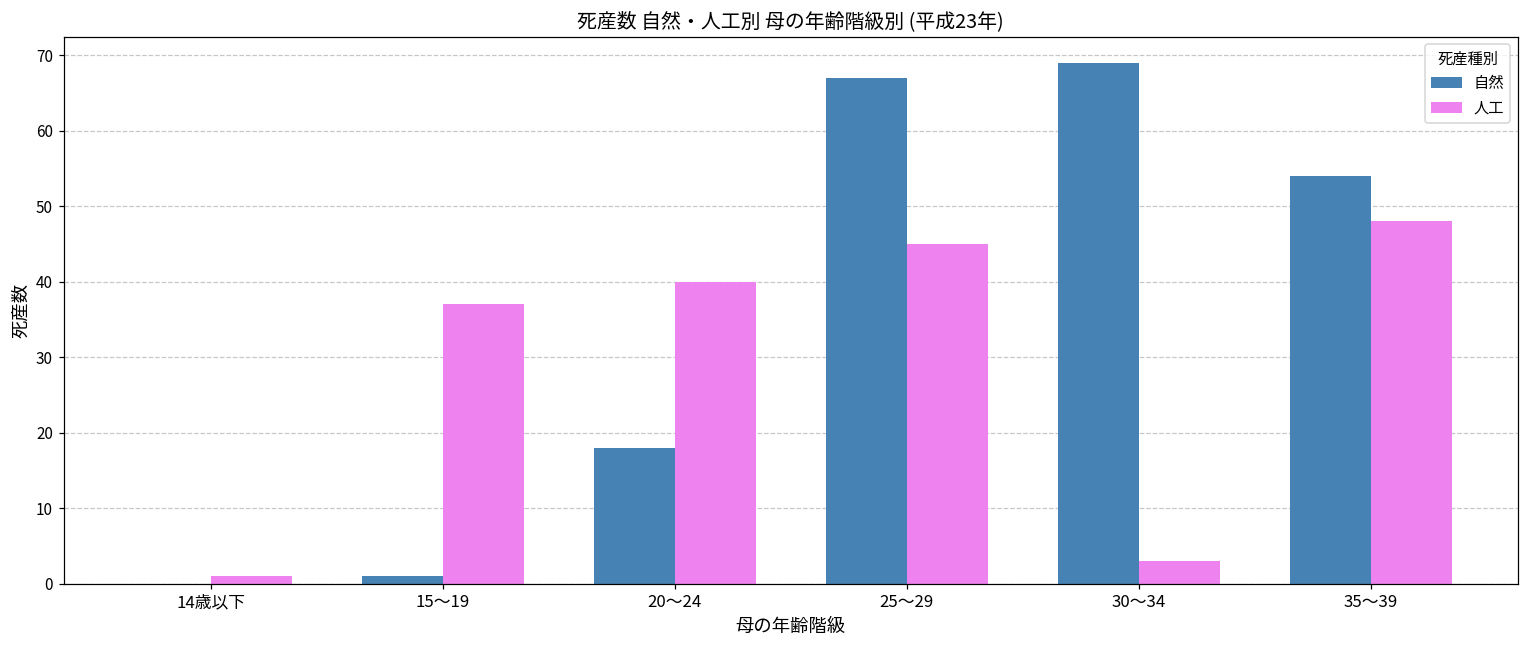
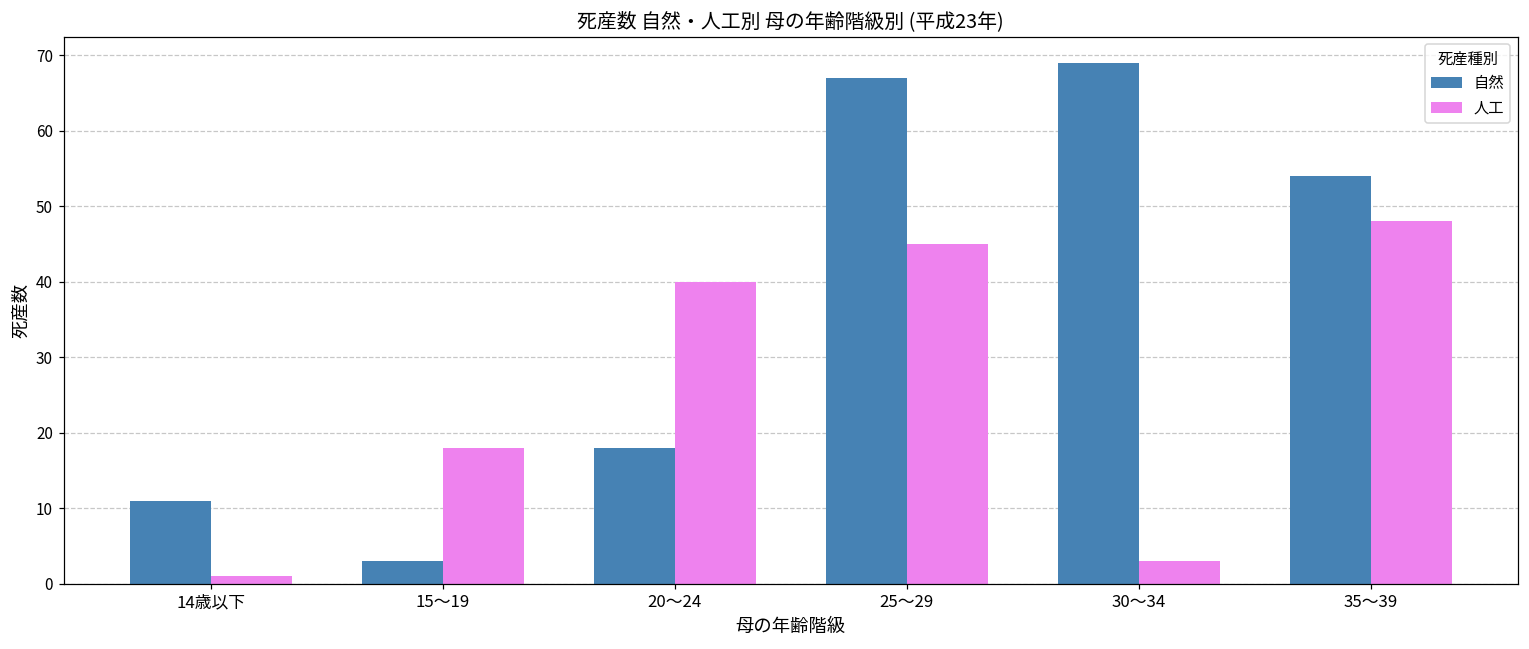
自然, 14歳以下: 0 -> 11
自然, 15～19: 1 -> 3
人工, 15～19: 37 -> 18
